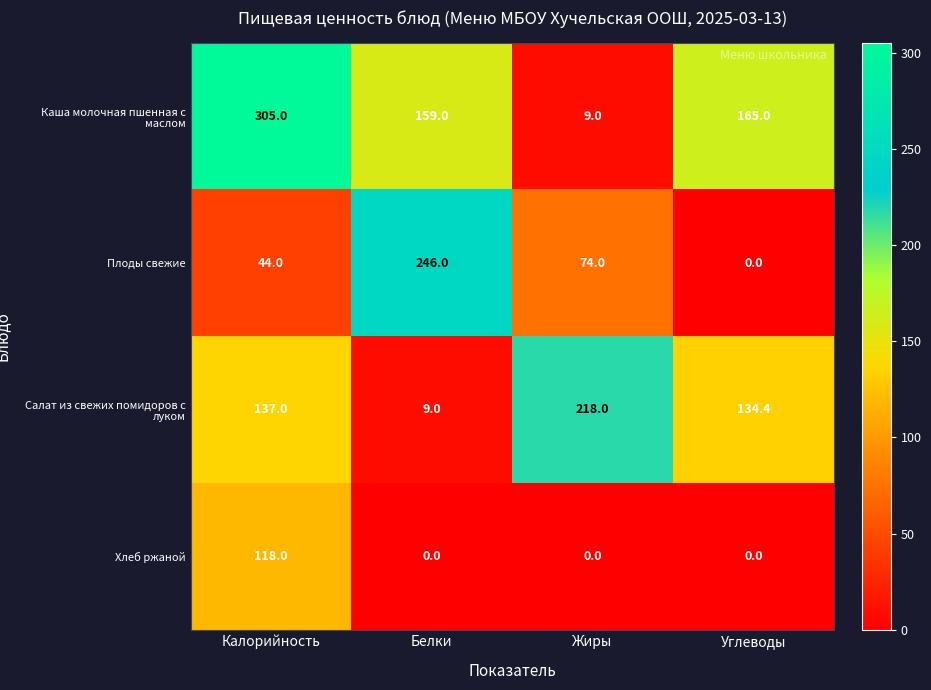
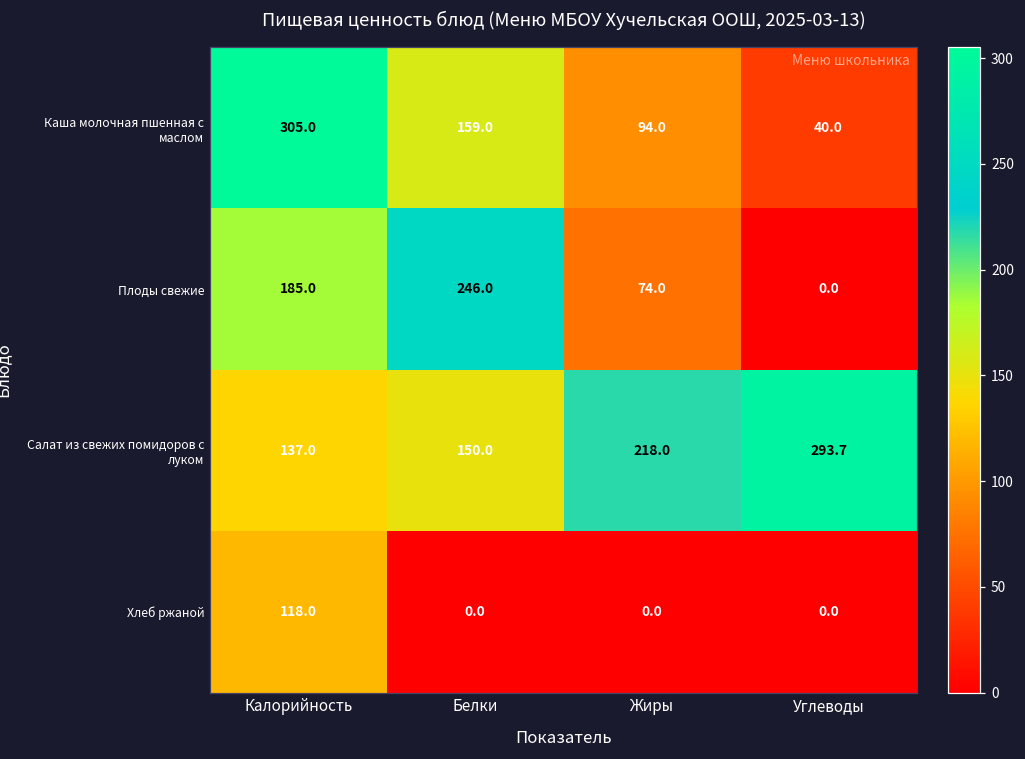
Каша молочная пшенная с маслом, Жиры: 9.0 -> 94.0
Каша молочная пшенная с маслом, Углеводы: 165.0 -> 40.0
Плоды свежие, Калорийность: 44.0 -> 185.0
Салат из свежих помидоров с луком, Белки: 9.0 -> 150.0
Салат из свежих помидоров с луком, Углеводы: 134.4 -> 293.7
